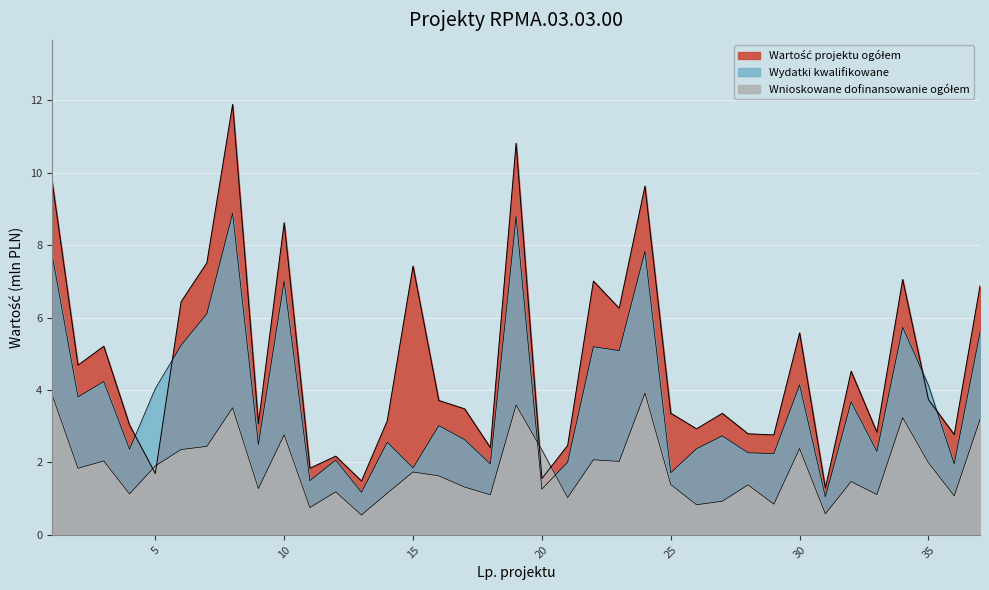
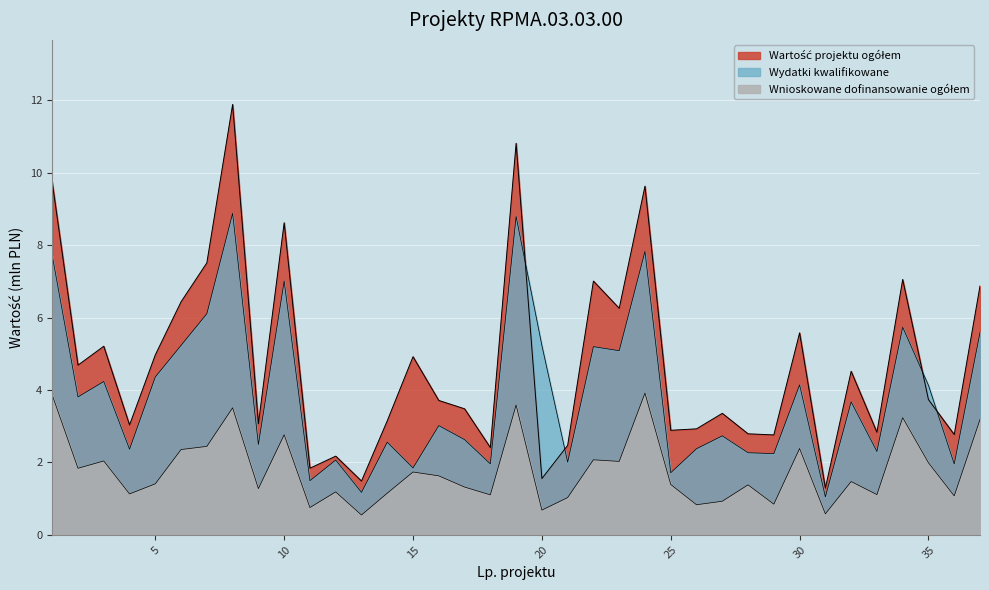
Wartość projektu ogółem, 5: 1.7 -> 5.0
Wydatki kwalifikowane, 5: 4.0 -> 4.4
Wnioskowane dofinansowanie ogółem, 5: 1.9 -> 1.4
Wartość projektu ogółem, 15: 7.4 -> 4.9
Wydatki kwalifikowane, 20: 1.3 -> 5.2
Wnioskowane dofinansowanie ogółem, 20: 2.3 -> 0.7
Wartość projektu ogółem, 25: 3.4 -> 2.9
